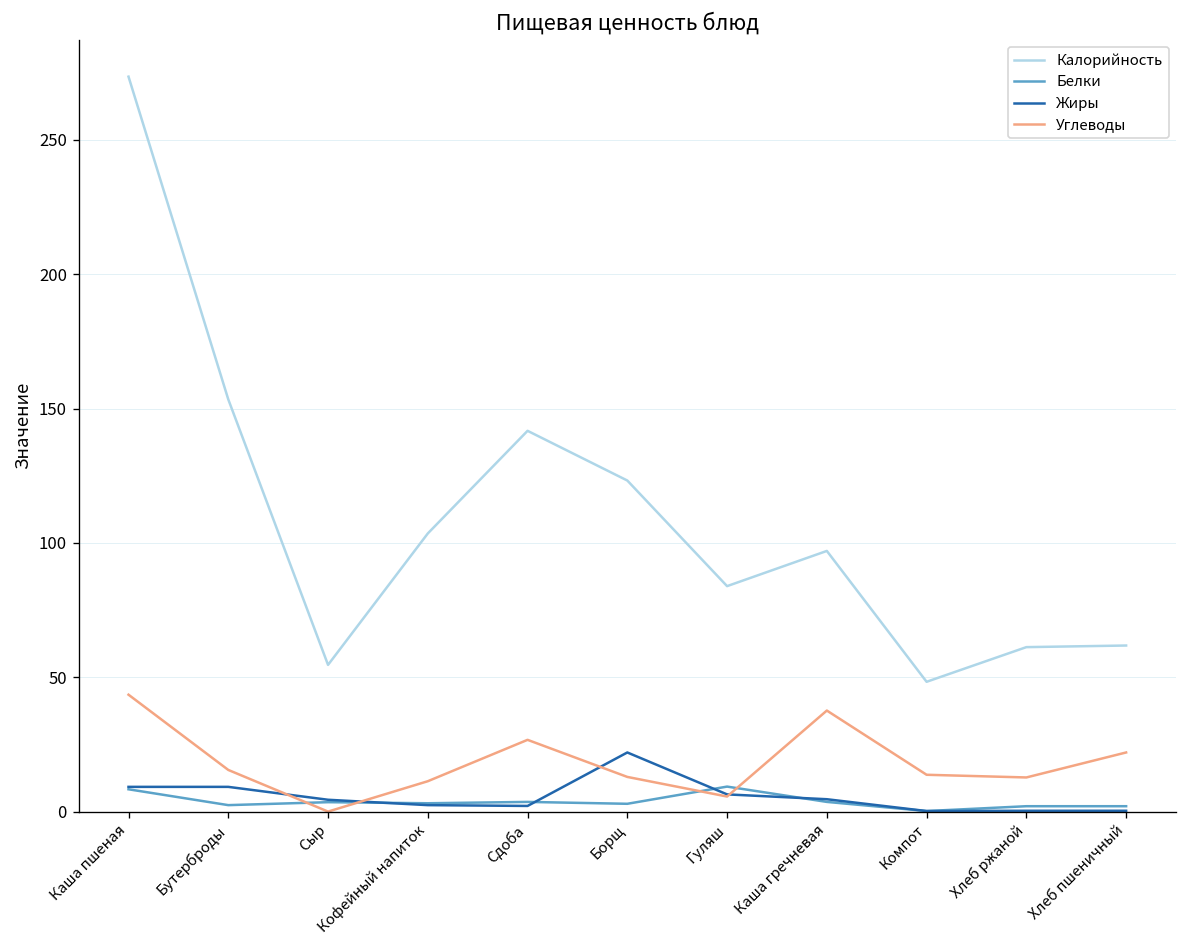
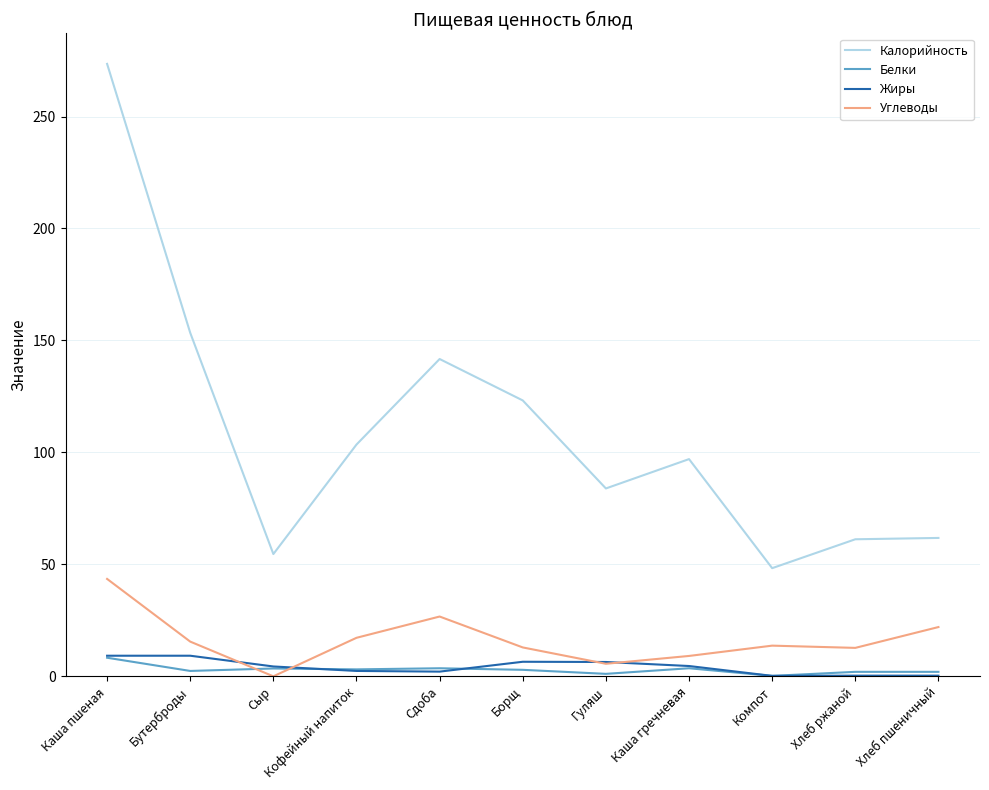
Углеводы, Кофейный напиток: 11 -> 17
Жиры, Борщ: 22 -> 7
Белки, Гуляш: 9 -> 1
Углеводы, Каша гречневая: 38 -> 9
